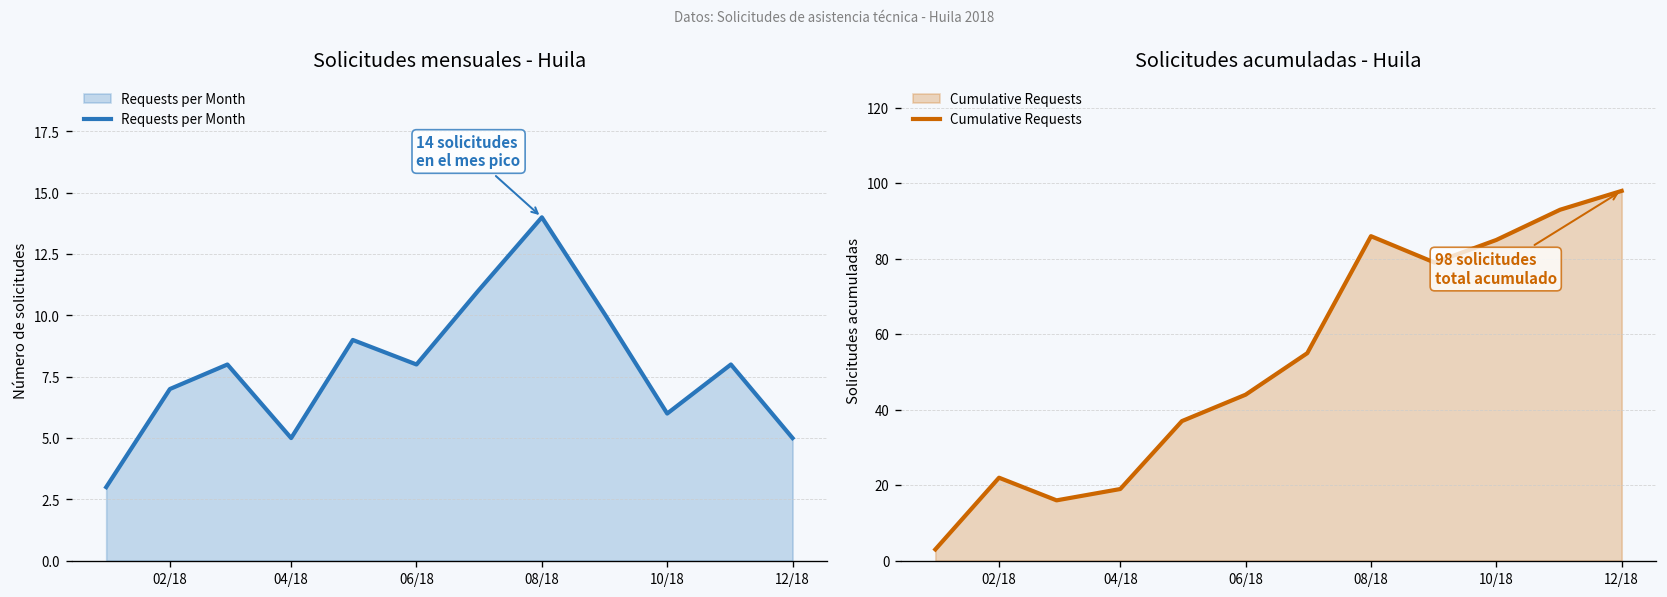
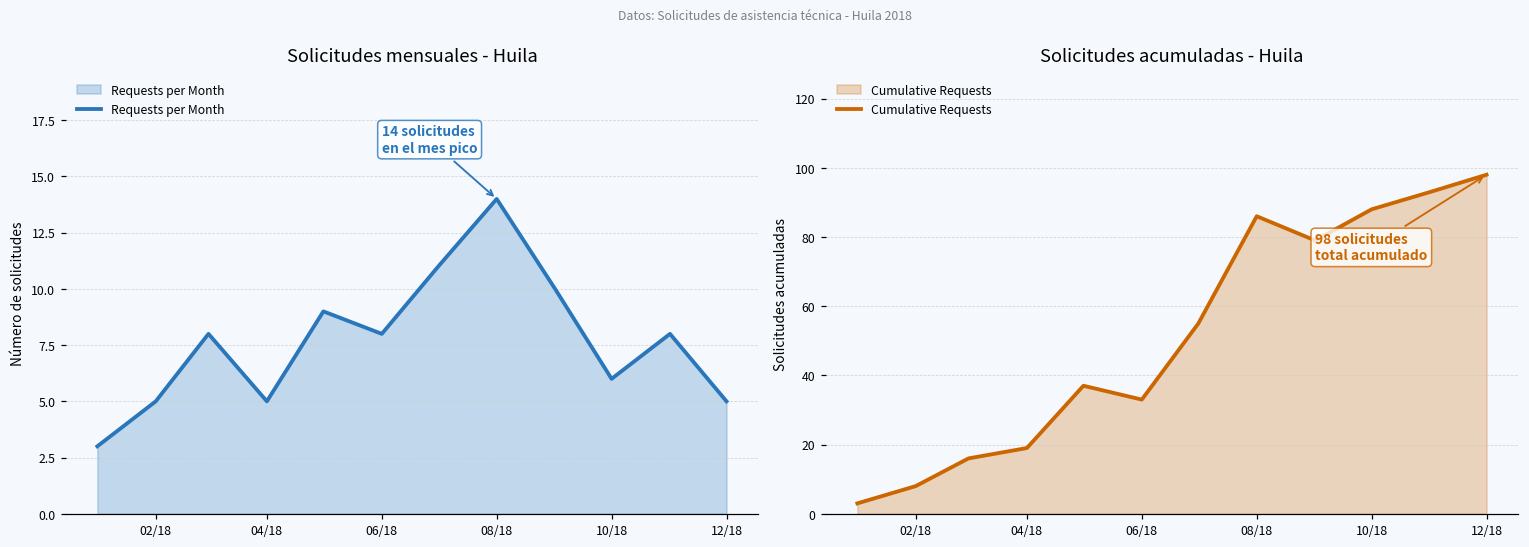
Solicitudes mensuales - Huila, 02/18: 7 -> 5
Solicitudes acumuladas - Huila, 02/18: 22 -> 8
Solicitudes acumuladas - Huila, 06/18: 44 -> 33
Solicitudes acumuladas - Huila, 10/18: 85 -> 88
